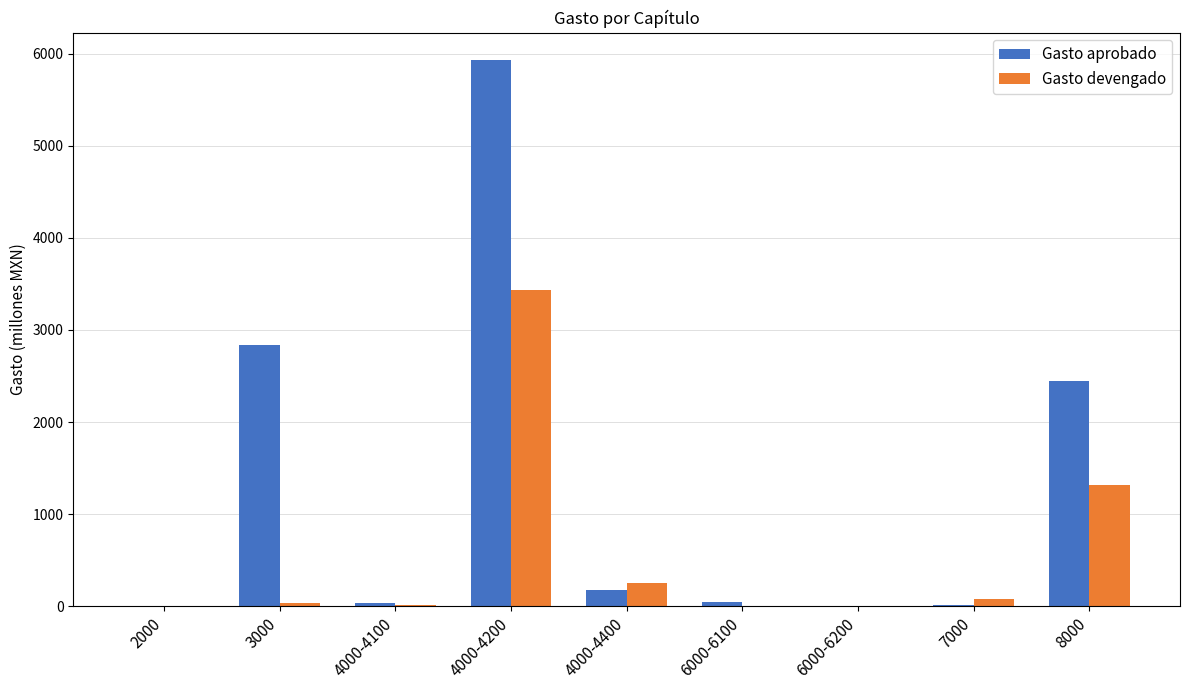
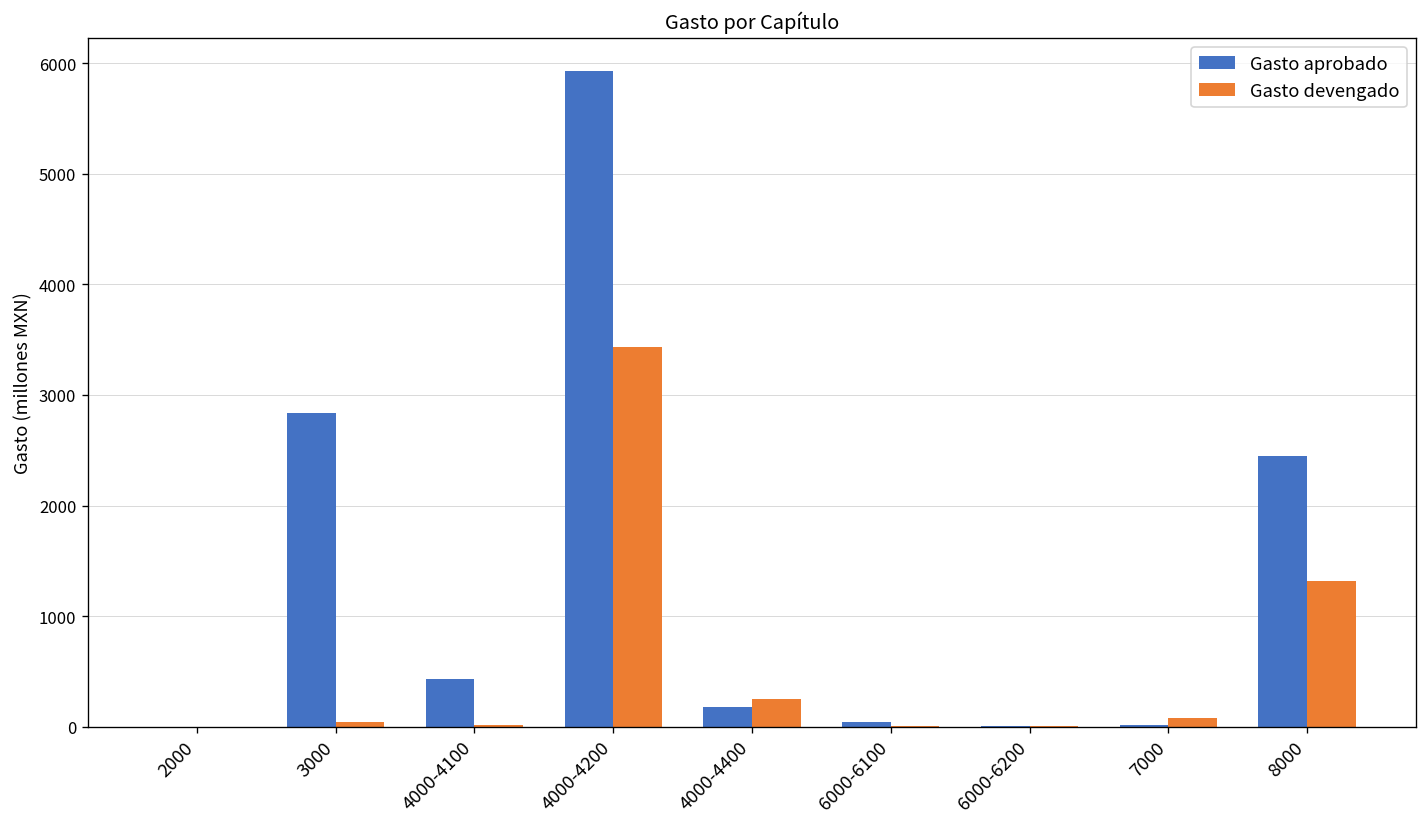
Gasto aprobado, 4000-4100: 0 -> 400
